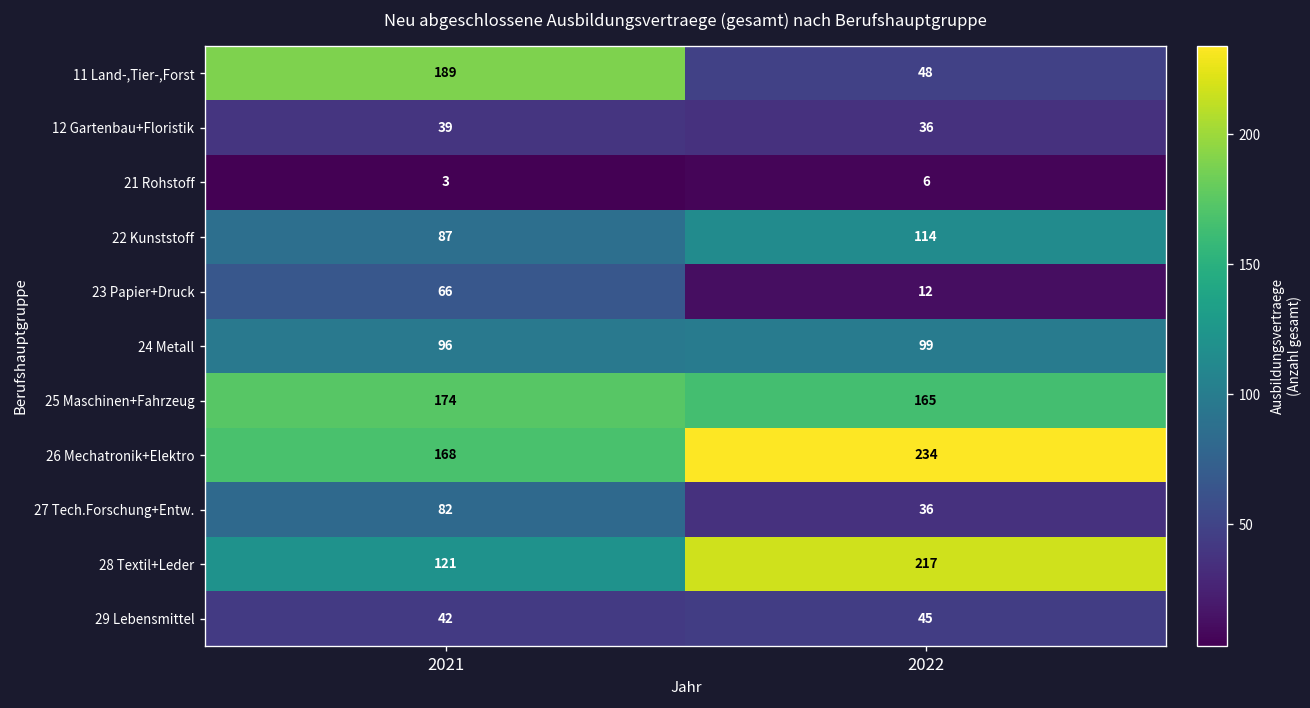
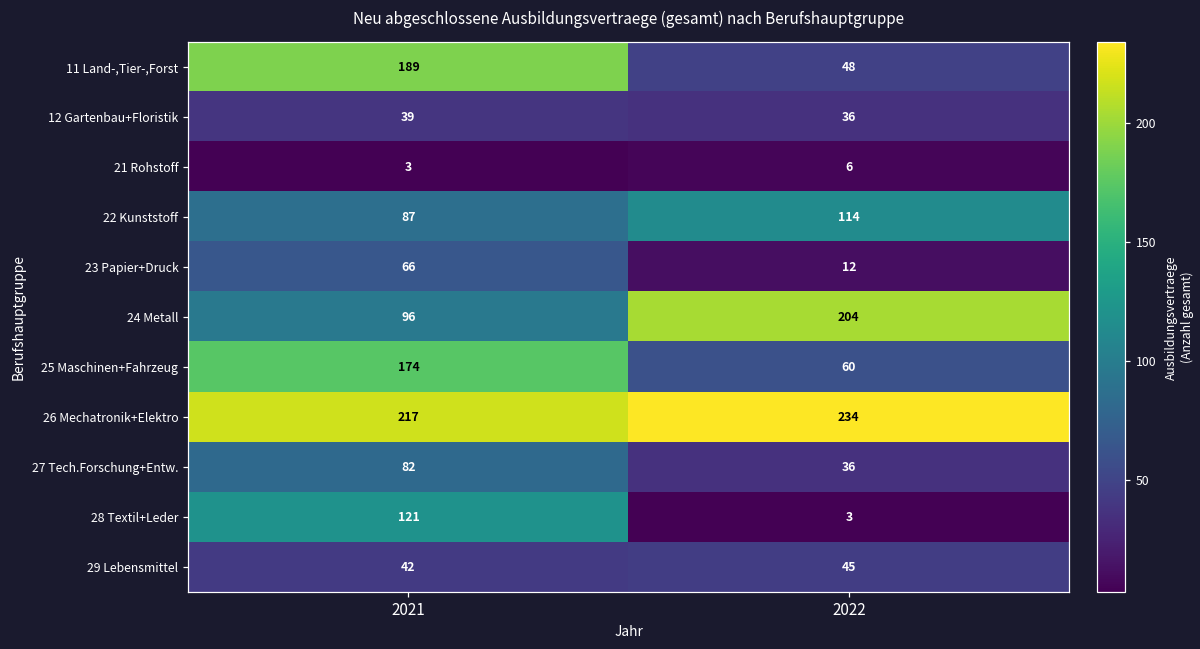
24 Metall, 2022: 99 -> 204
25 Maschinen+Fahrzeug, 2022: 165 -> 60
26 Mechatronik+Elektro, 2021: 168 -> 217
28 Textil+Leder, 2022: 217 -> 3
